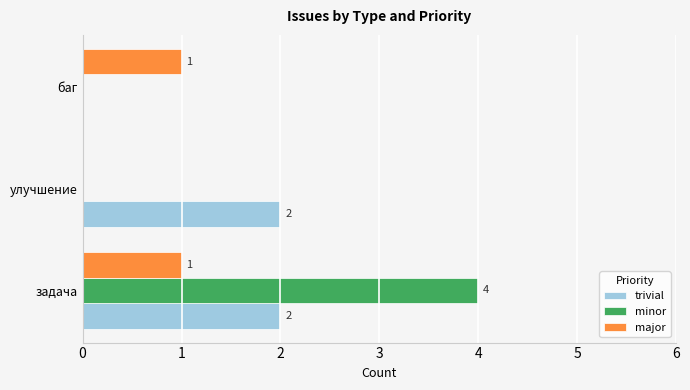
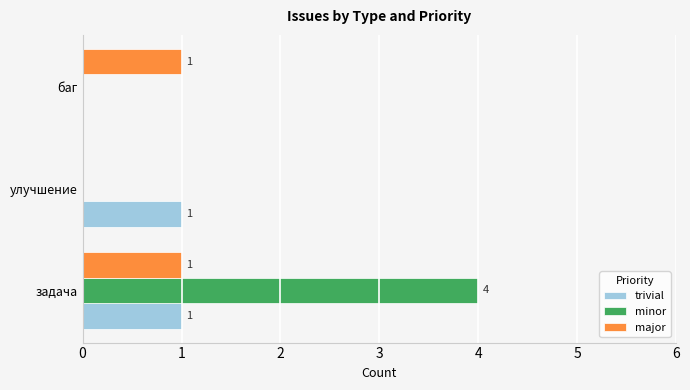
trivial, улучшение: 2 -> 1
trivial, задача: 2 -> 1
